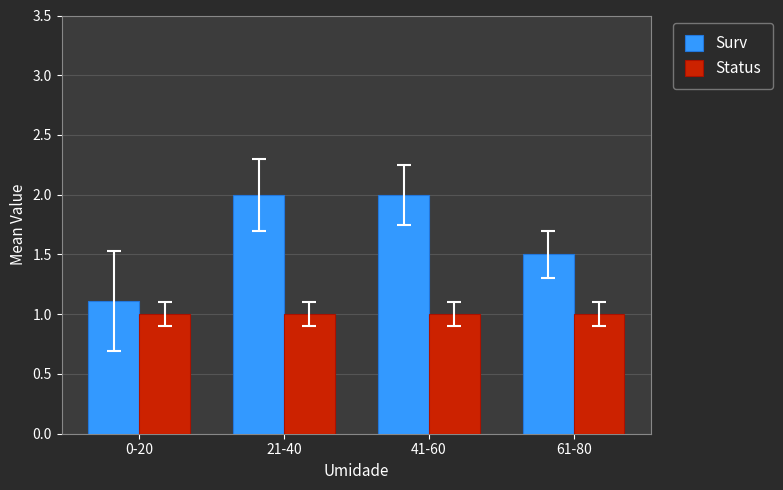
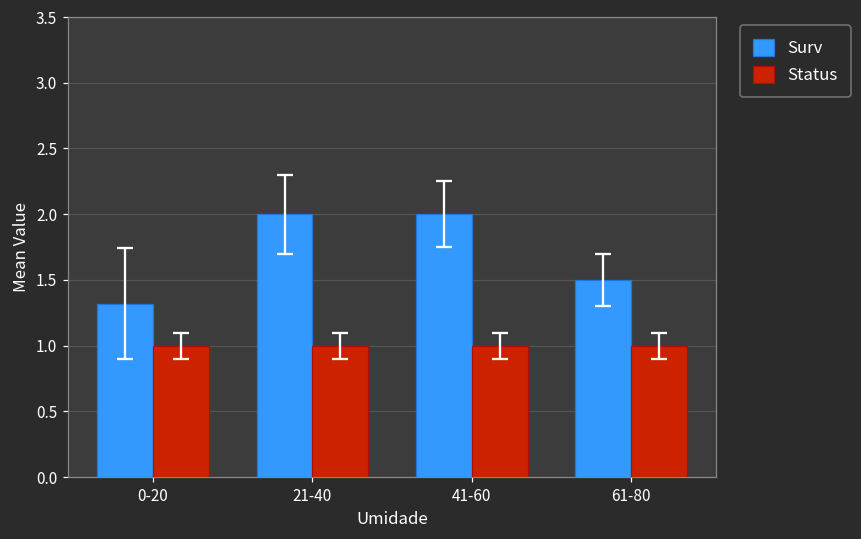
Surv, 0-20: 1.11 -> 1.32
